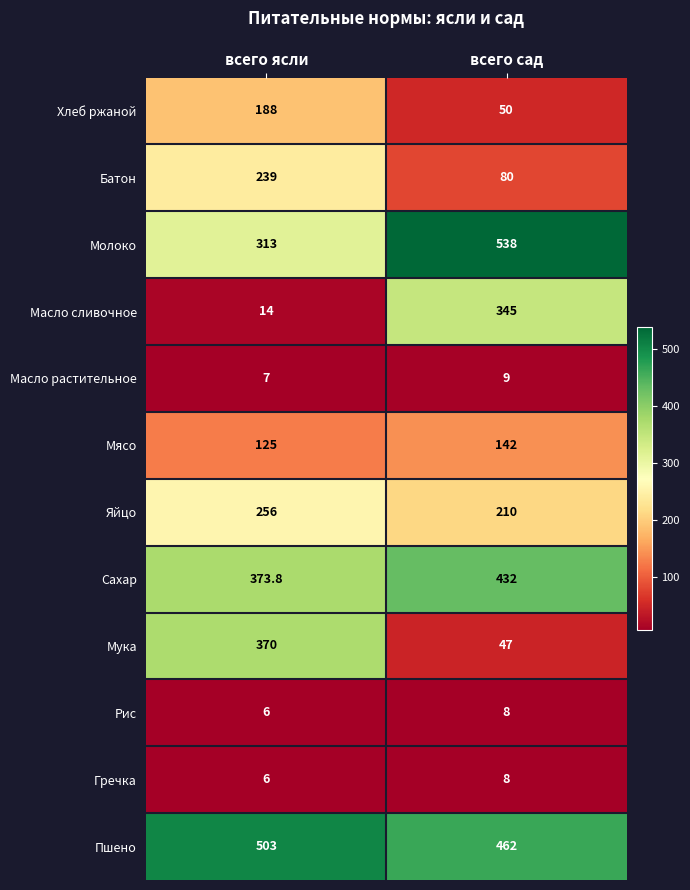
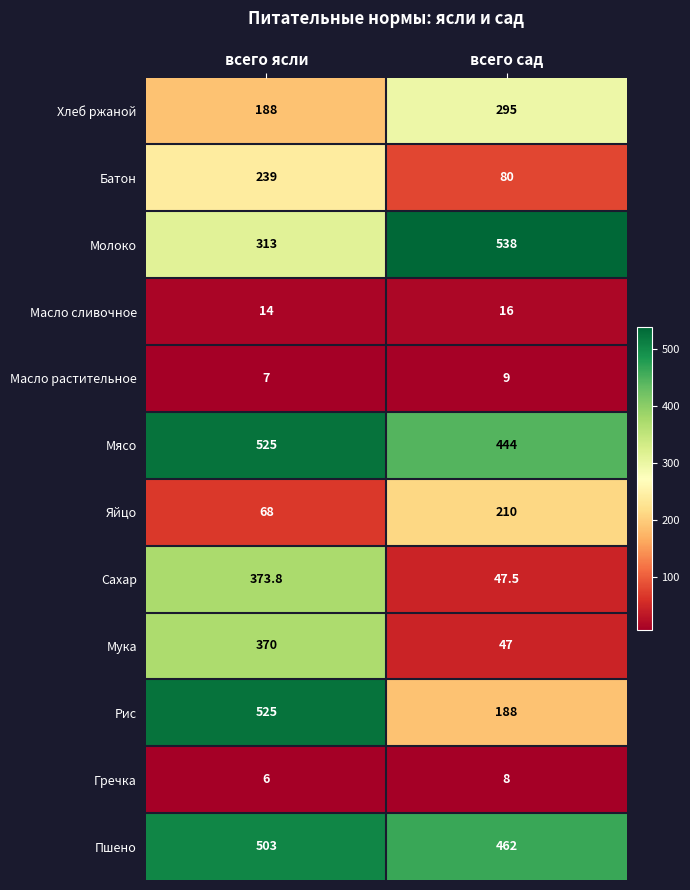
Хлеб ржаной, всего сад: 50 -> 295
Масло сливочное, всего сад: 345 -> 16
Мясо, всего ясли: 125 -> 525
Мясо, всего сад: 142 -> 444
Яйцо, всего ясли: 256 -> 68
Сахар, всего сад: 432 -> 47.5
Рис, всего ясли: 6 -> 525
Рис, всего сад: 8 -> 188
